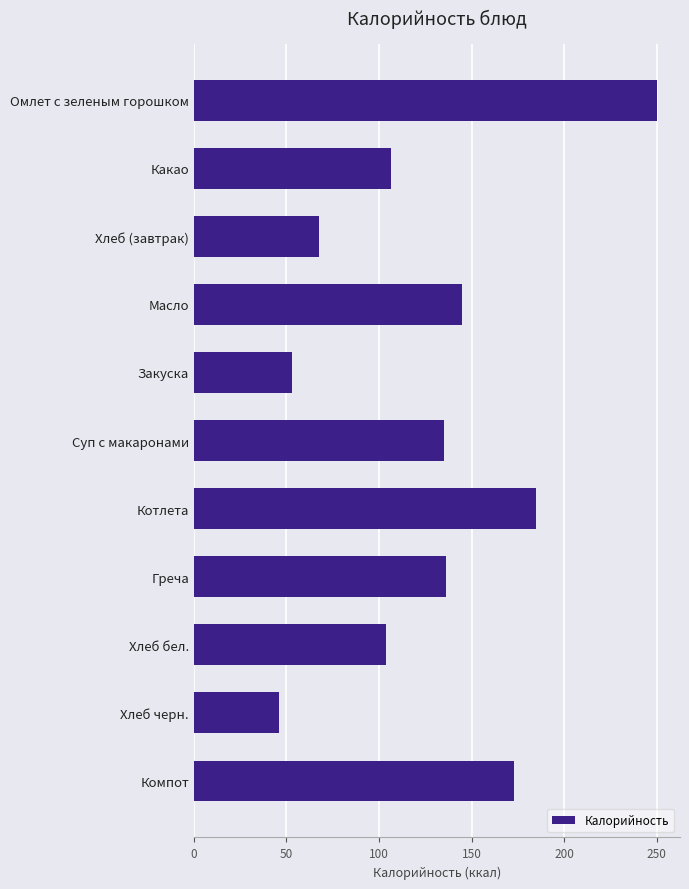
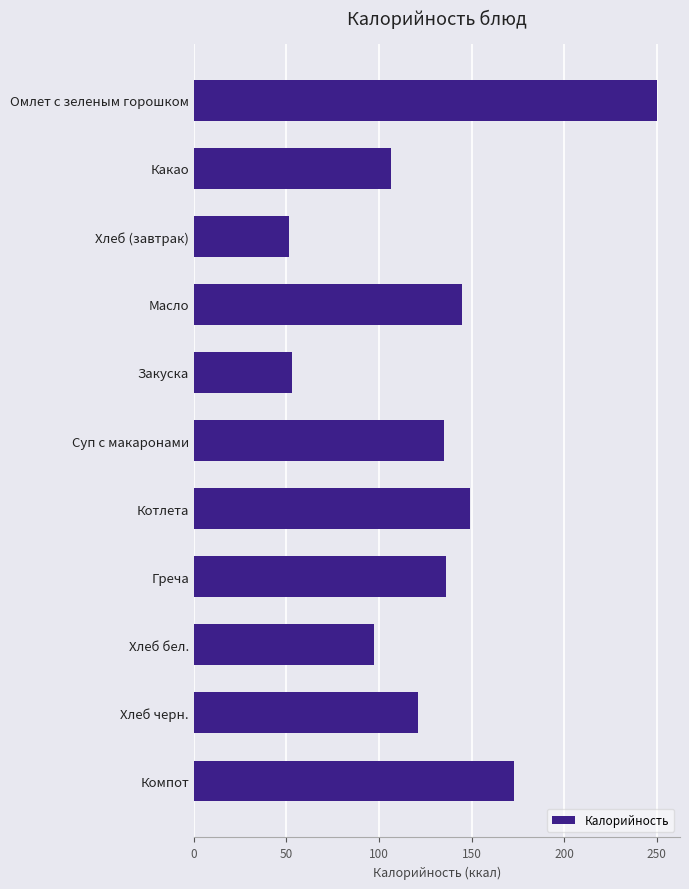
Хлеб (завтрак): 68 -> 51
Котлета: 185 -> 149
Хлеб бел.: 104 -> 97
Хлеб черн.: 46 -> 121
